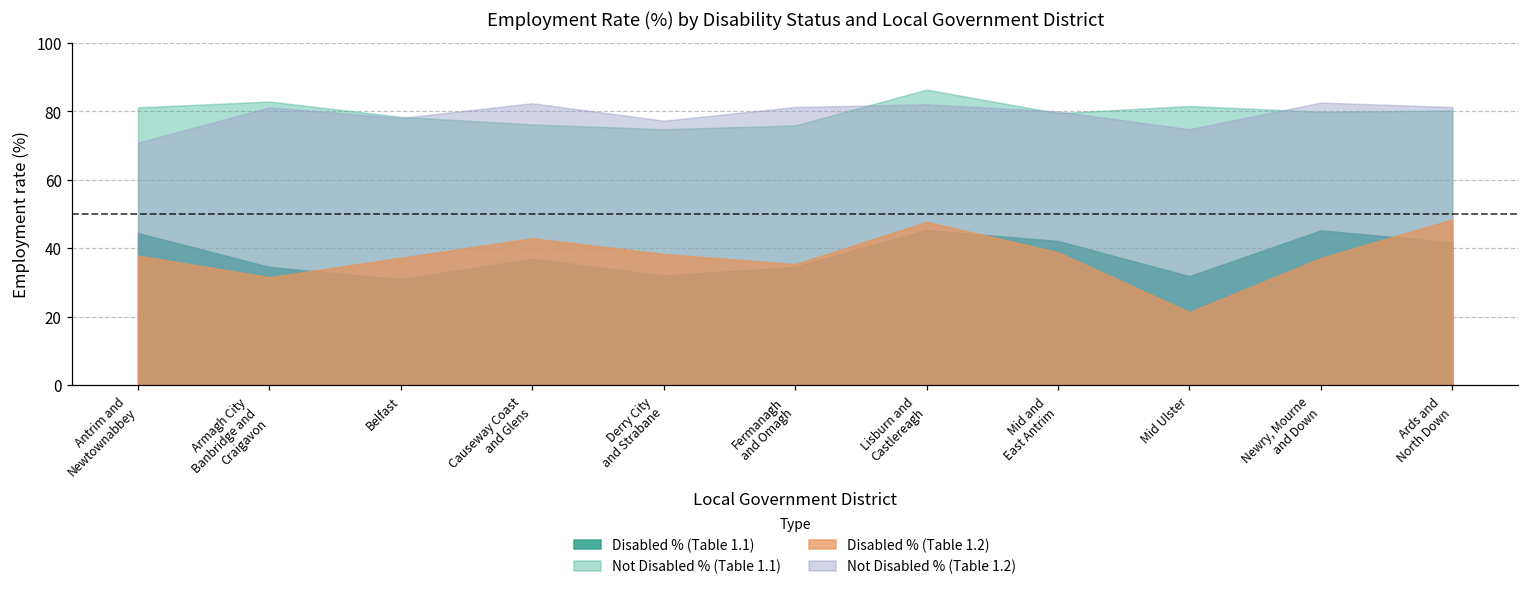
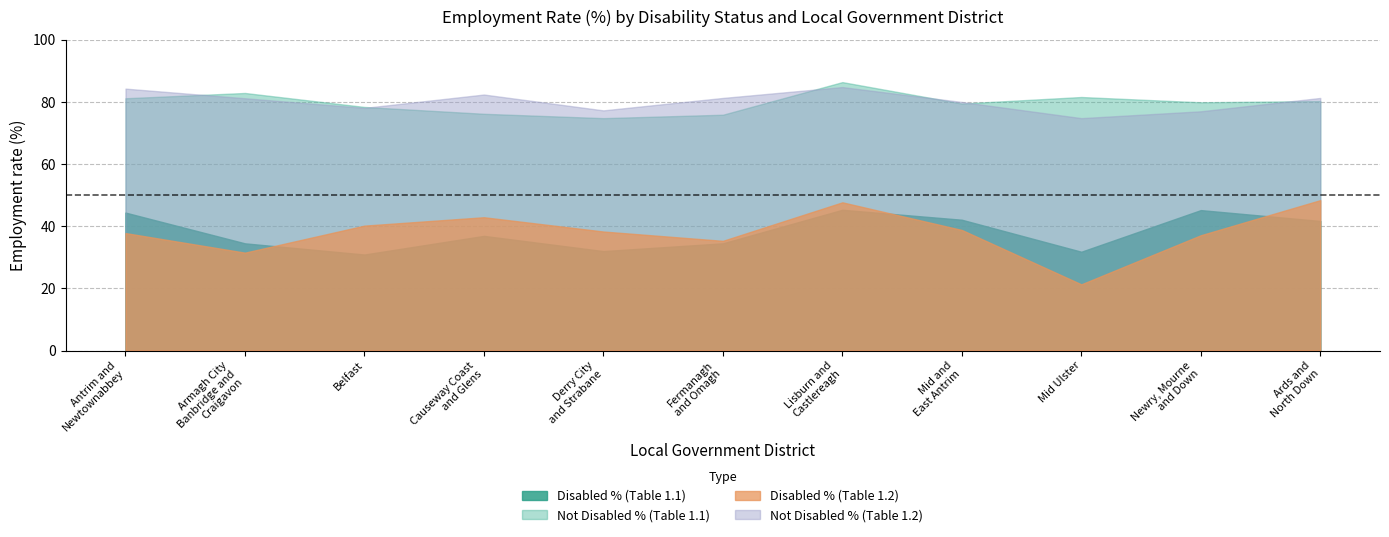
Not Disabled % (Table 1.2), Antrim and Newtownabbey: 71 -> 84
Disabled % (Table 1.2), Belfast: 37 -> 40
Not Disabled % (Table 1.2), Lisburn and Castlereagh: 82 -> 85
Not Disabled % (Table 1.2), Newry, Mourne and Down: 83 -> 77
